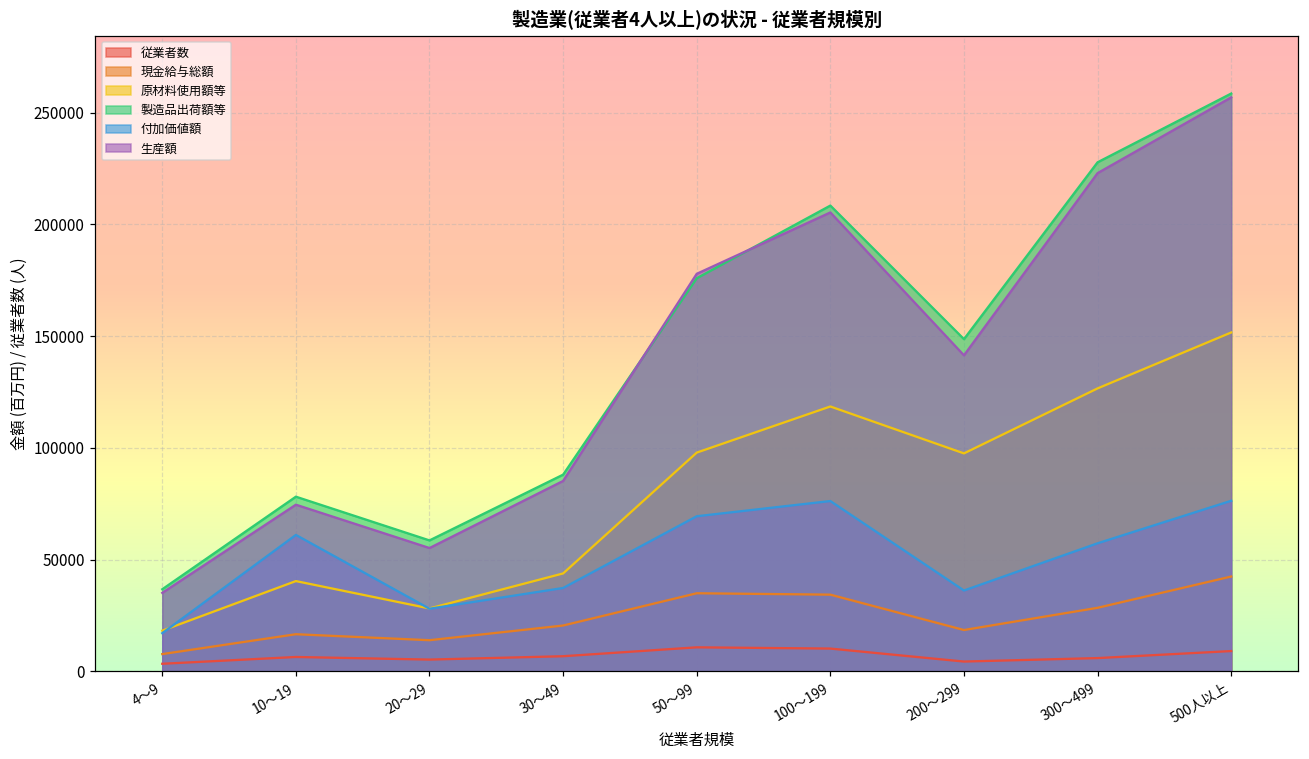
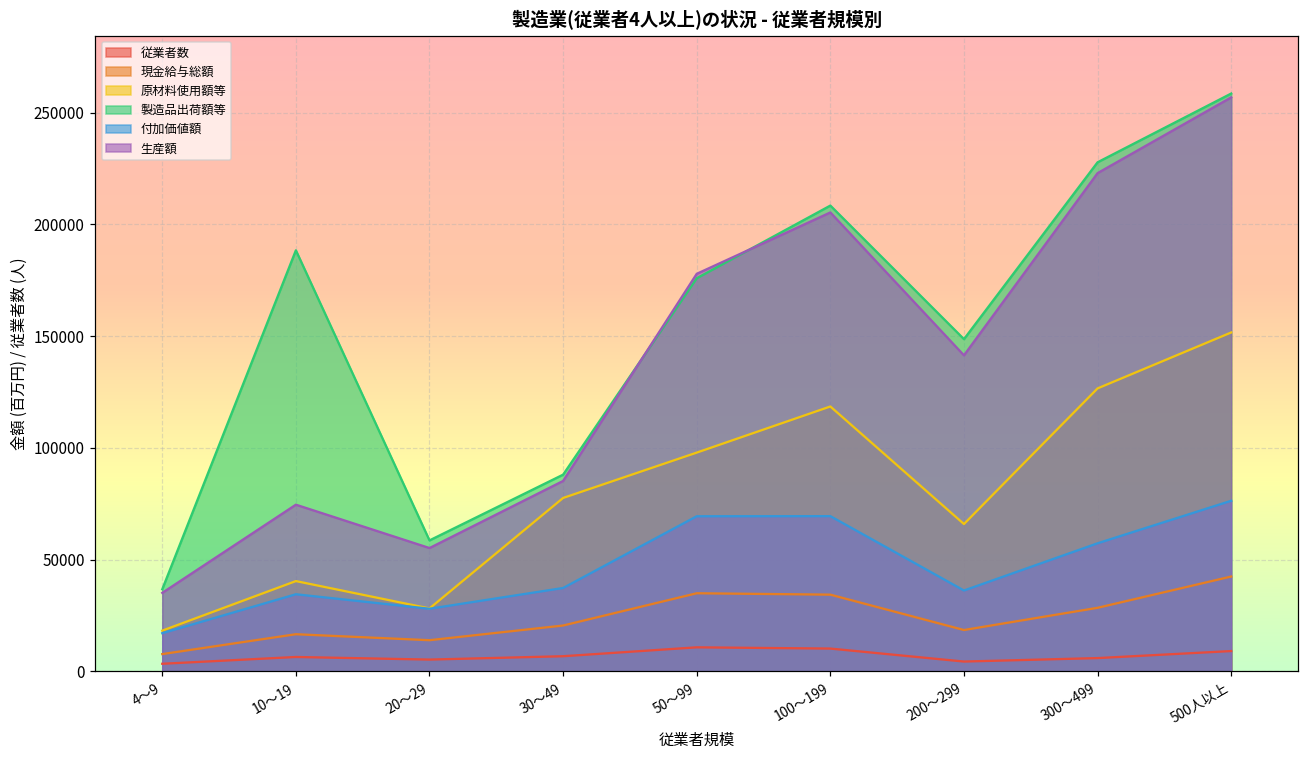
製造品出荷額等, 10～19: 78000 -> 188000
付加価値額, 10～19: 61000 -> 34000
原材料使用額等, 30～49: 44000 -> 78000
付加価値額, 100～199: 76000 -> 69000
原材料使用額等, 200～299: 98000 -> 66000
